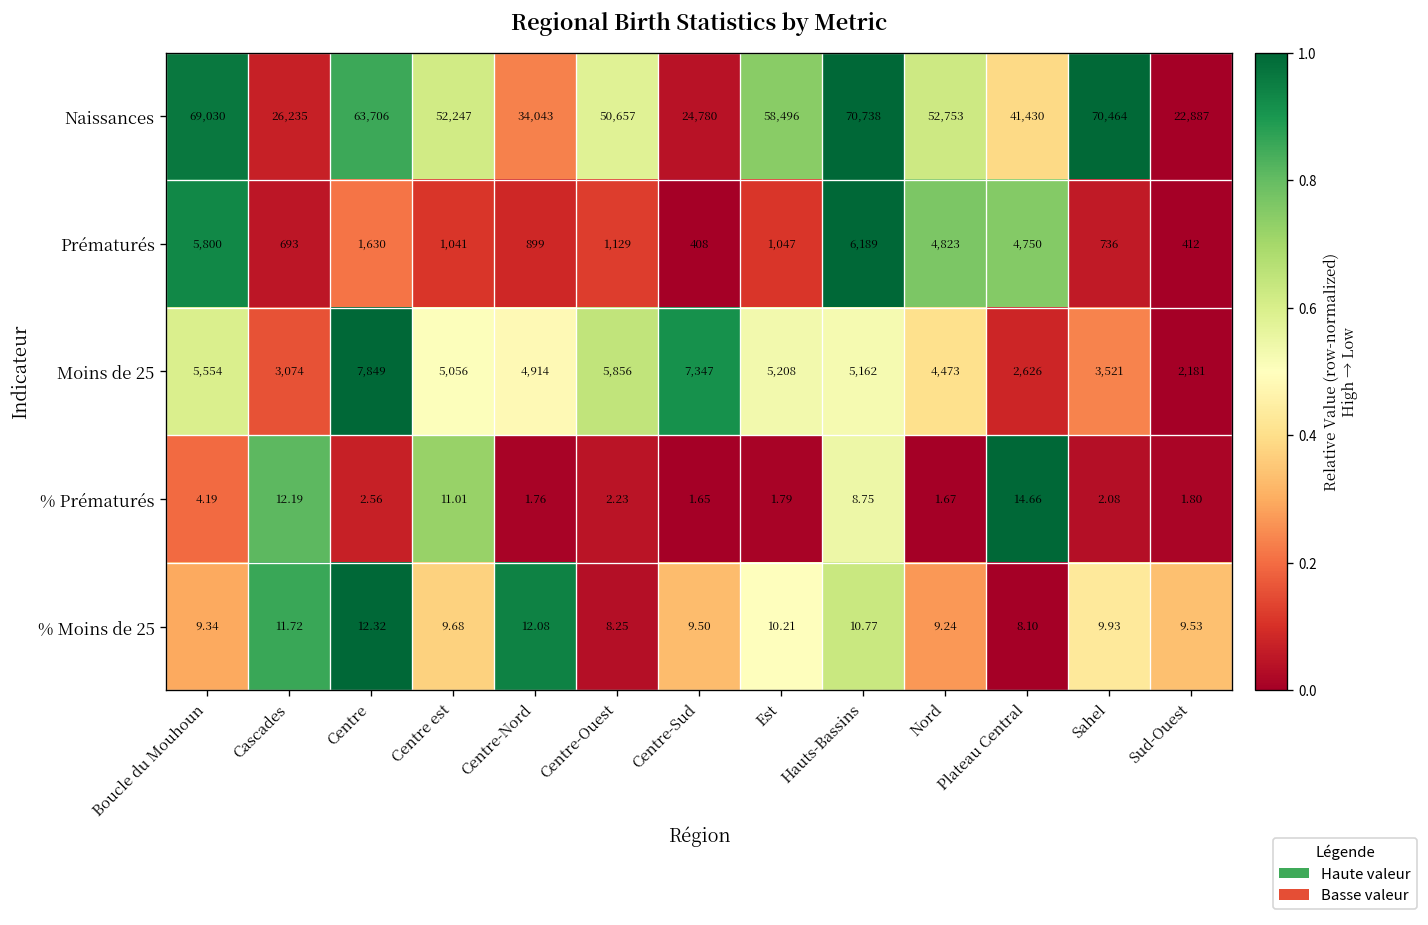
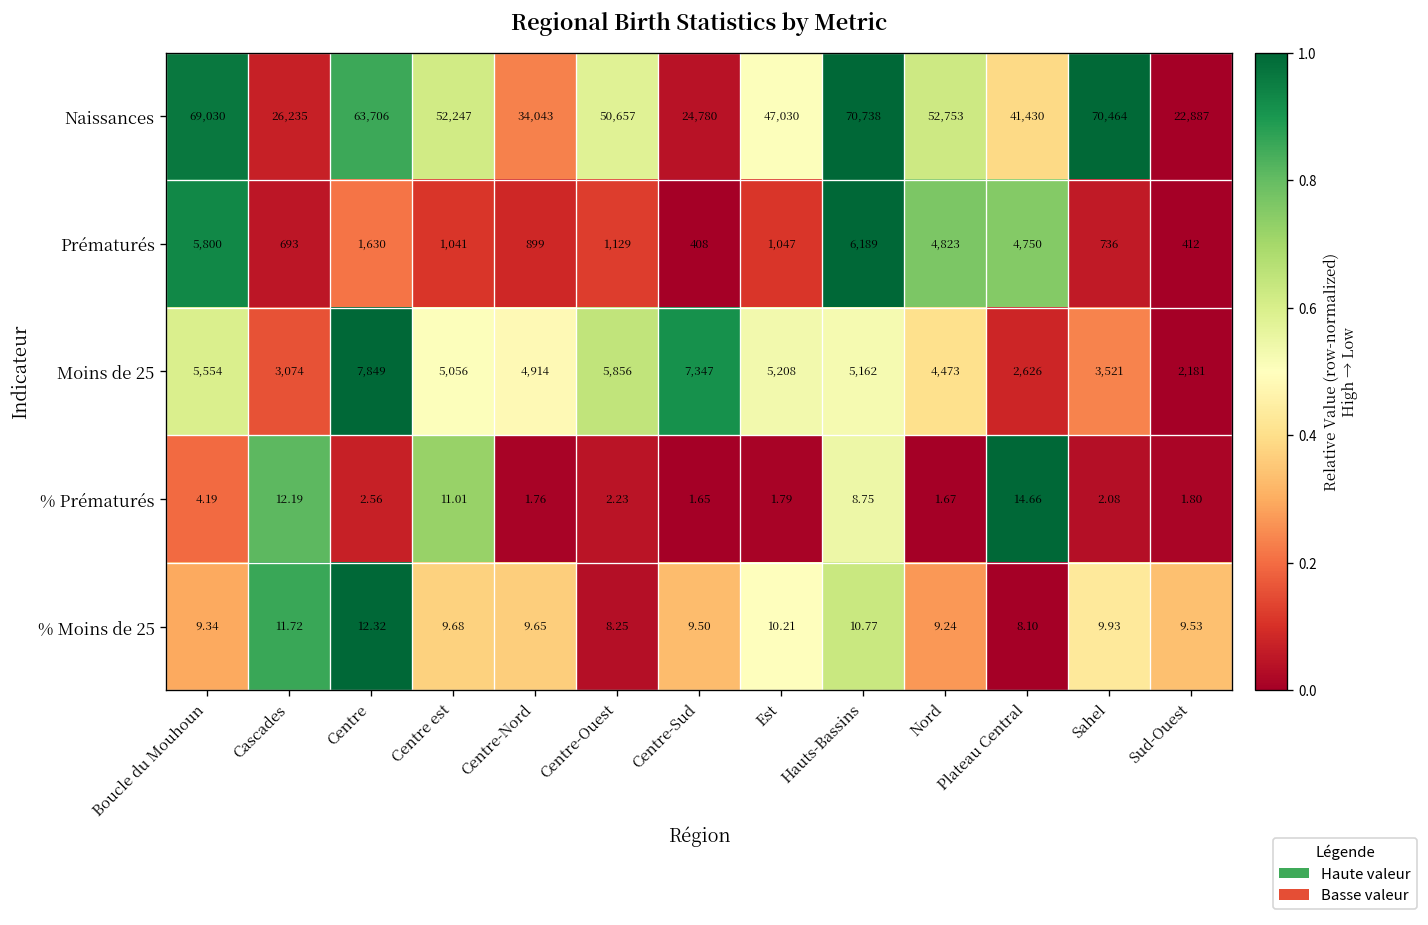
Naissances, Est: 58,496 -> 47,030
% Moins de 25, Centre-Nord: 12.08 -> 9.65
